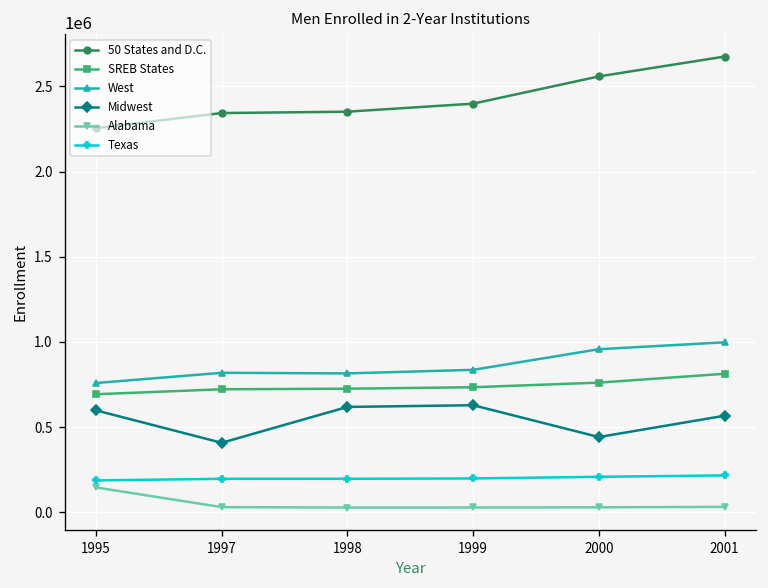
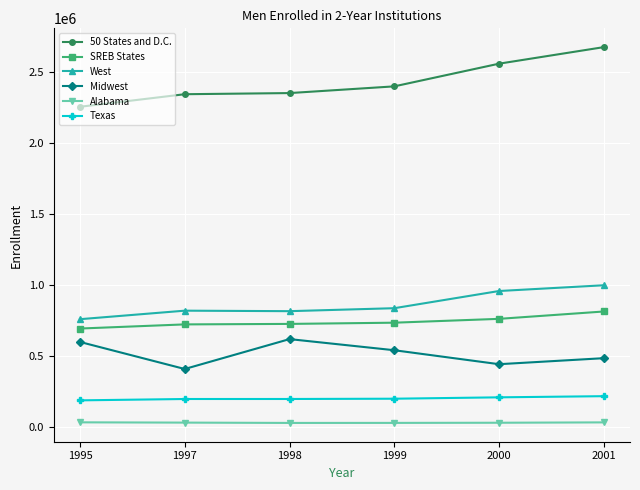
Alabama, 1995: 150000 -> 30000
Midwest, 1999: 630000 -> 540000
Midwest, 2001: 570000 -> 480000
